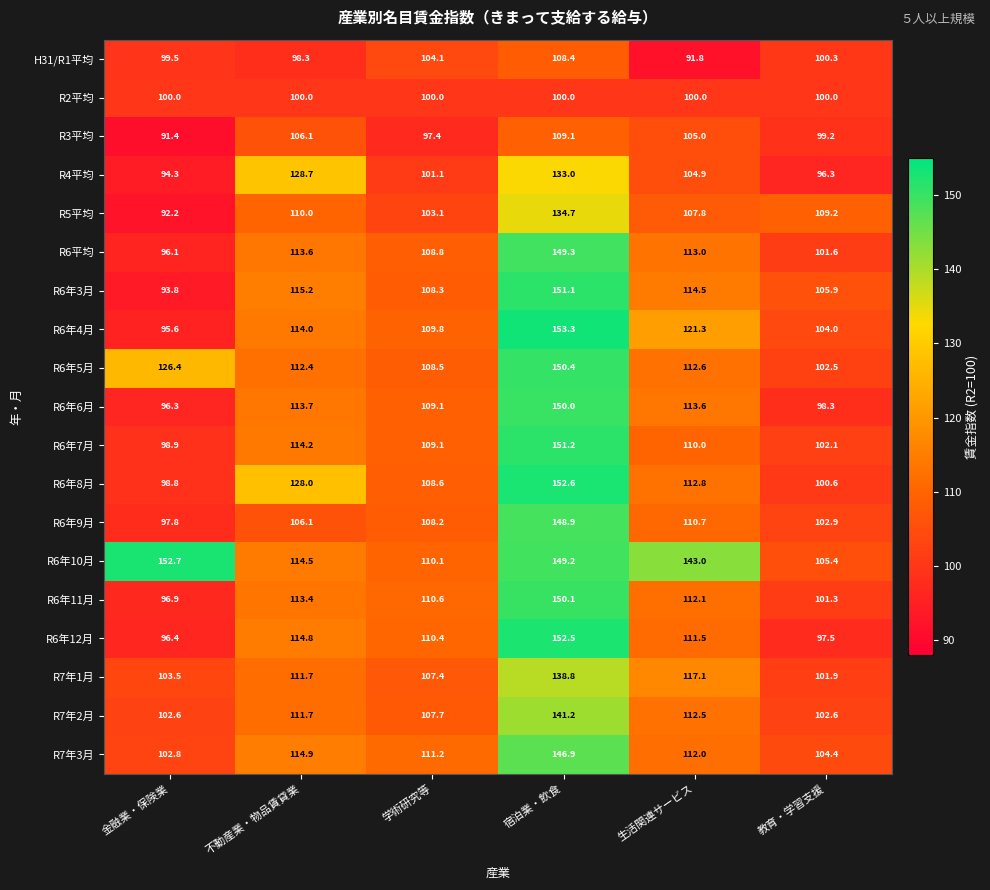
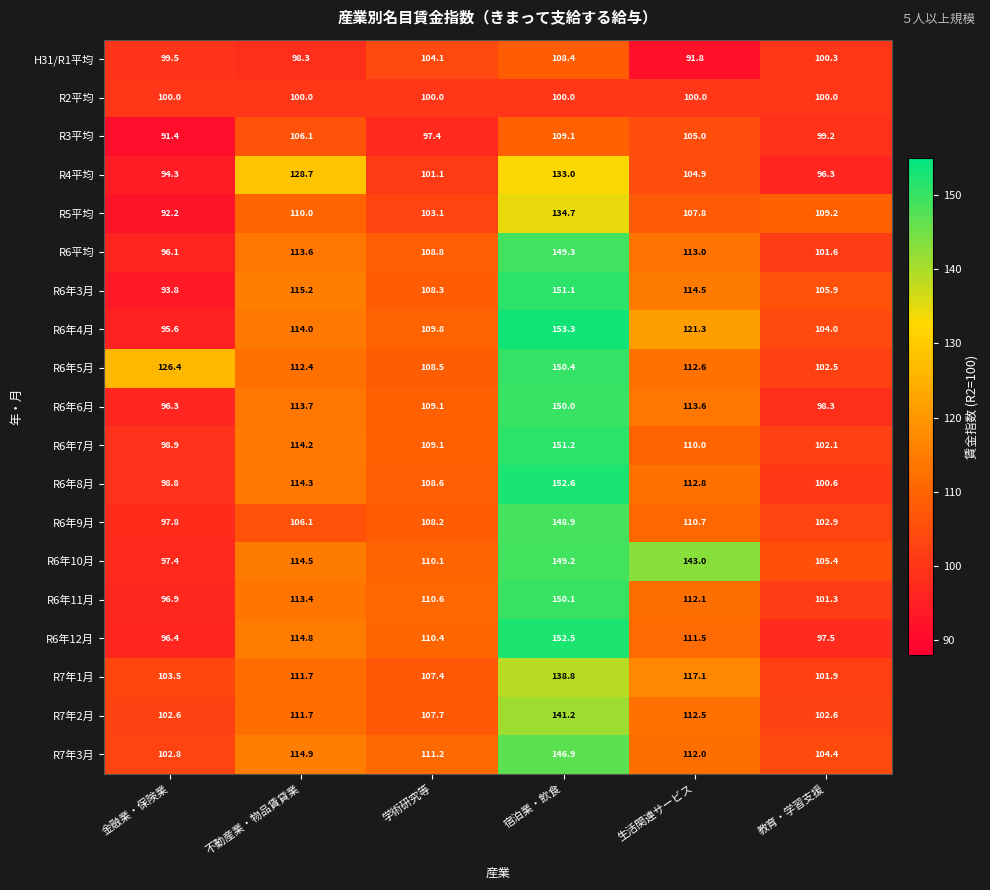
R6年8月, 不動産業・物品賃貸業: 128.0 -> 114.3
R6年10月, 金融業・保険業: 152.7 -> 97.4
